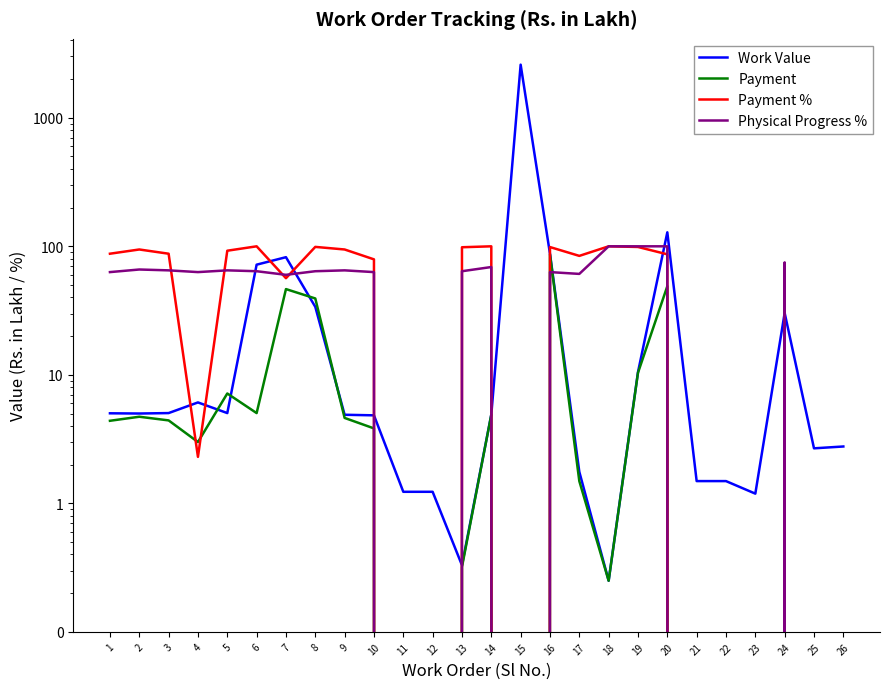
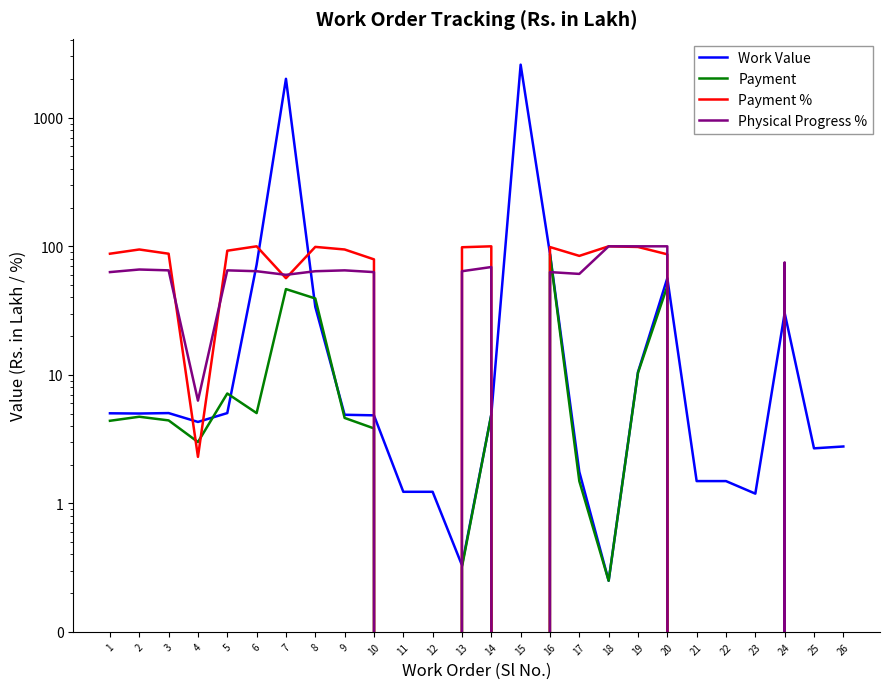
Work Value, 4: 6 -> 4.3
Physical Progress %, 4: 60 -> 6
Work Value, 7: 80 -> 2000
Work Value, 20: 130 -> 60
